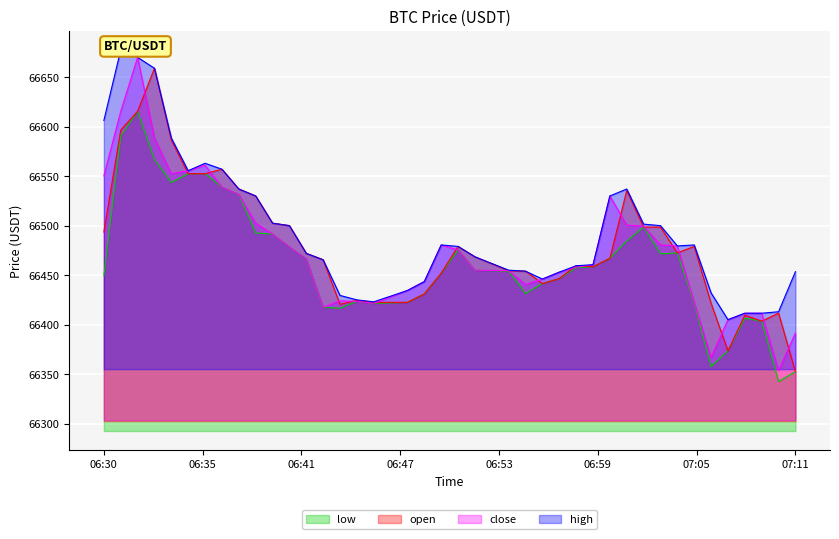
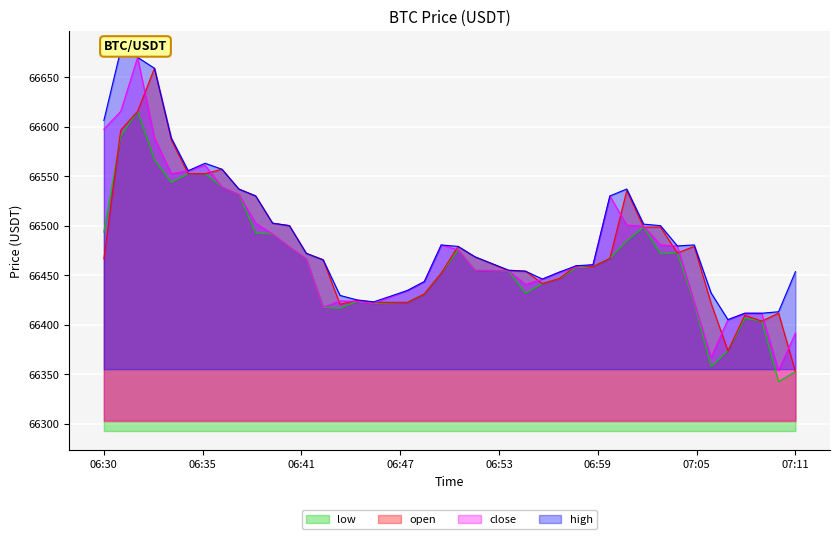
low, 06:30: 66450 -> 66490
open, 06:30: 66490 -> 66470
close, 06:30: 66550 -> 66600
